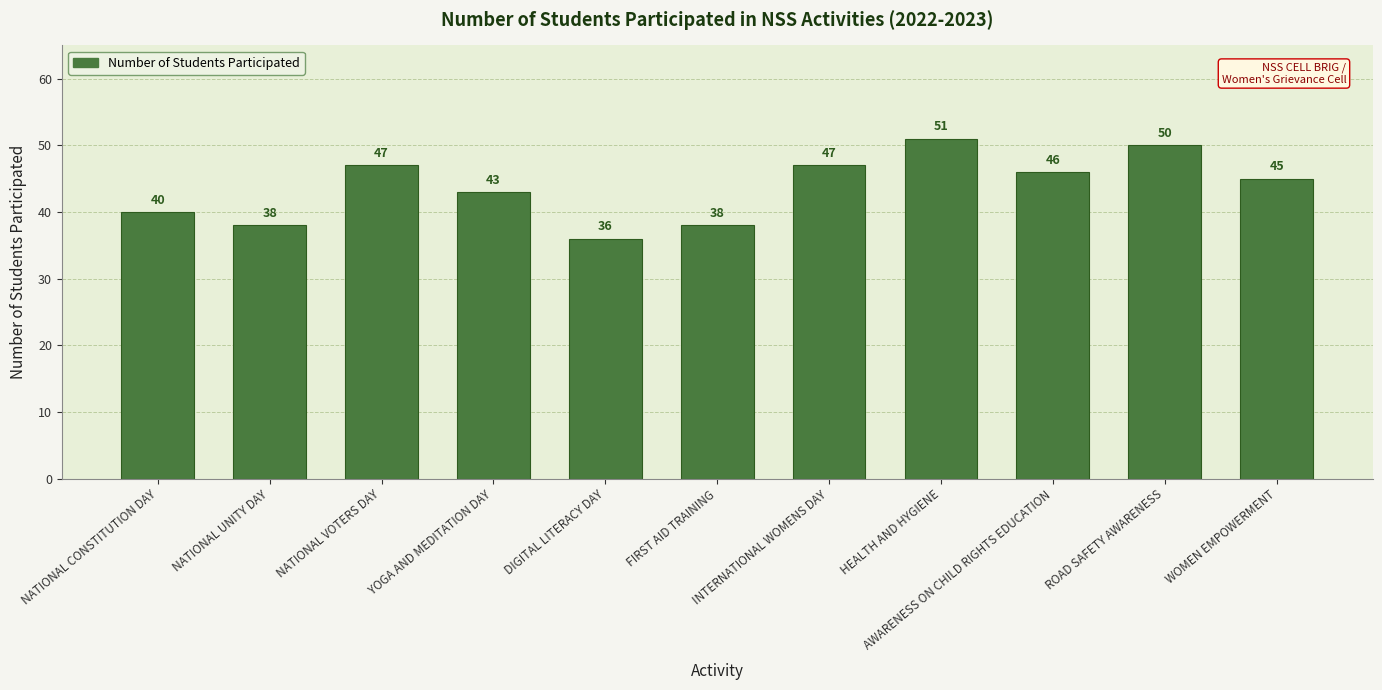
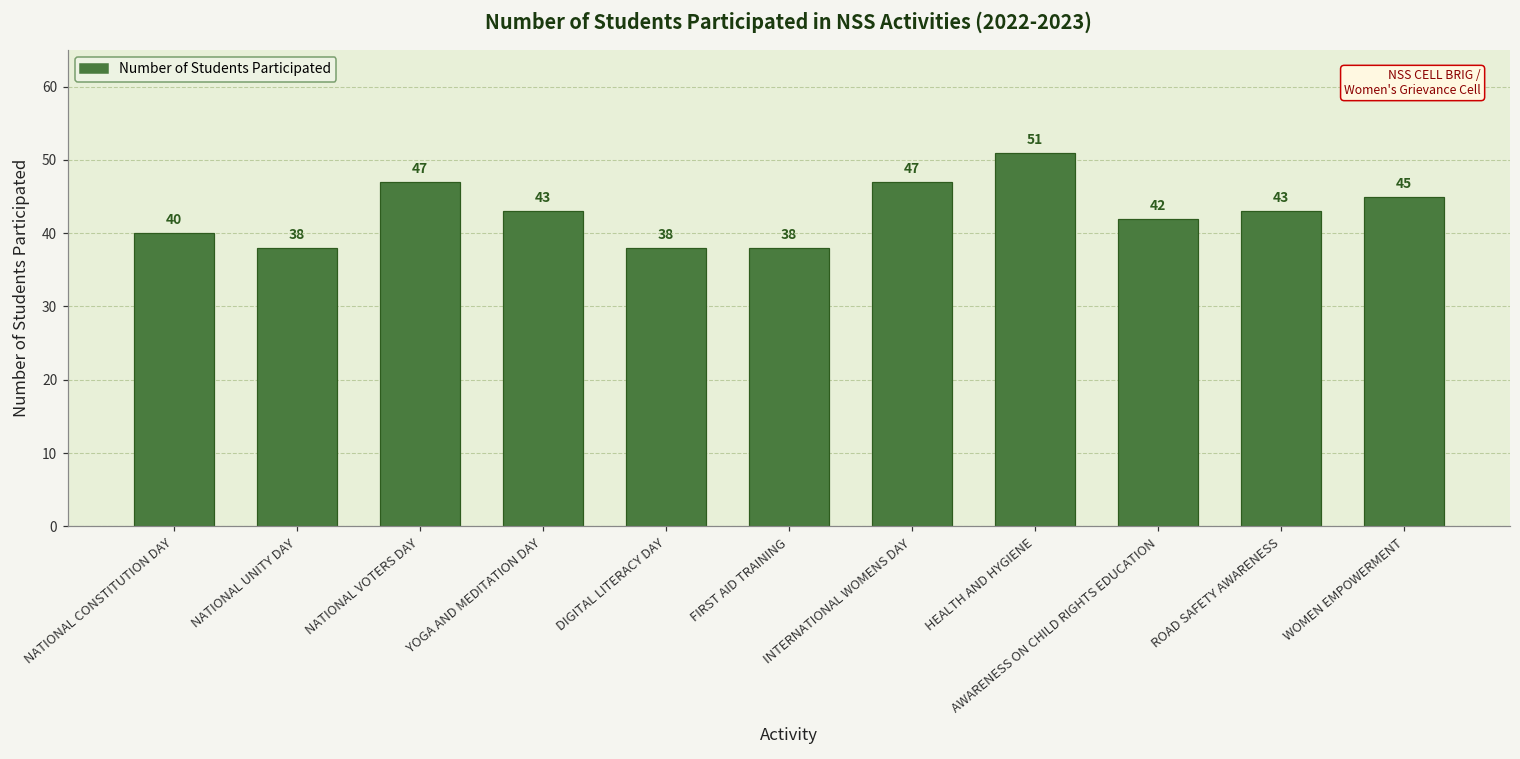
DIGITAL LITERACY DAY: 36 -> 38
AWARENESS ON CHILD RIGHTS EDUCATION: 46 -> 42
ROAD SAFETY AWARENESS: 50 -> 43
